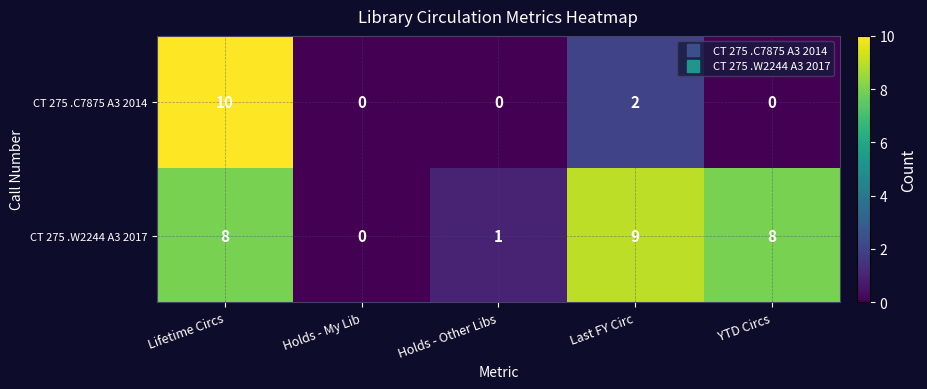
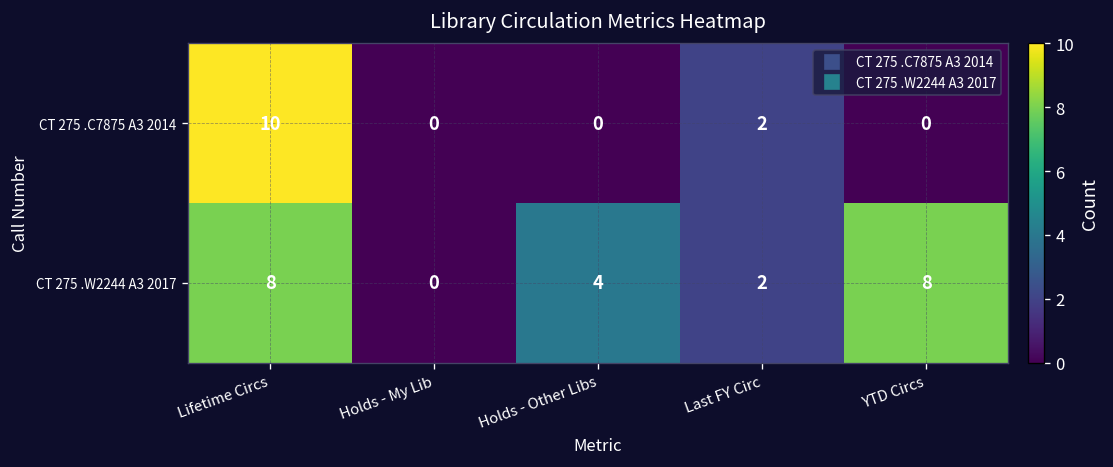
CT 275 .W2244 A3 2017, Holds - Other Libs: 1 -> 4
CT 275 .W2244 A3 2017, Last FY Circ: 9 -> 2
